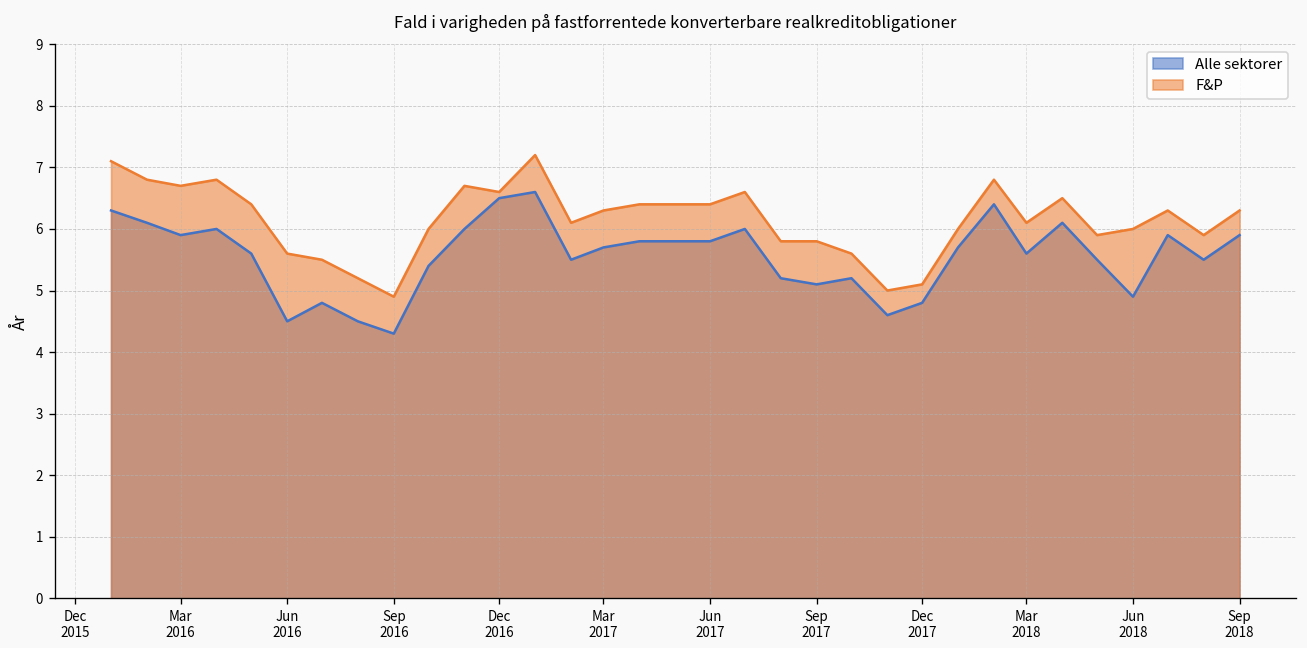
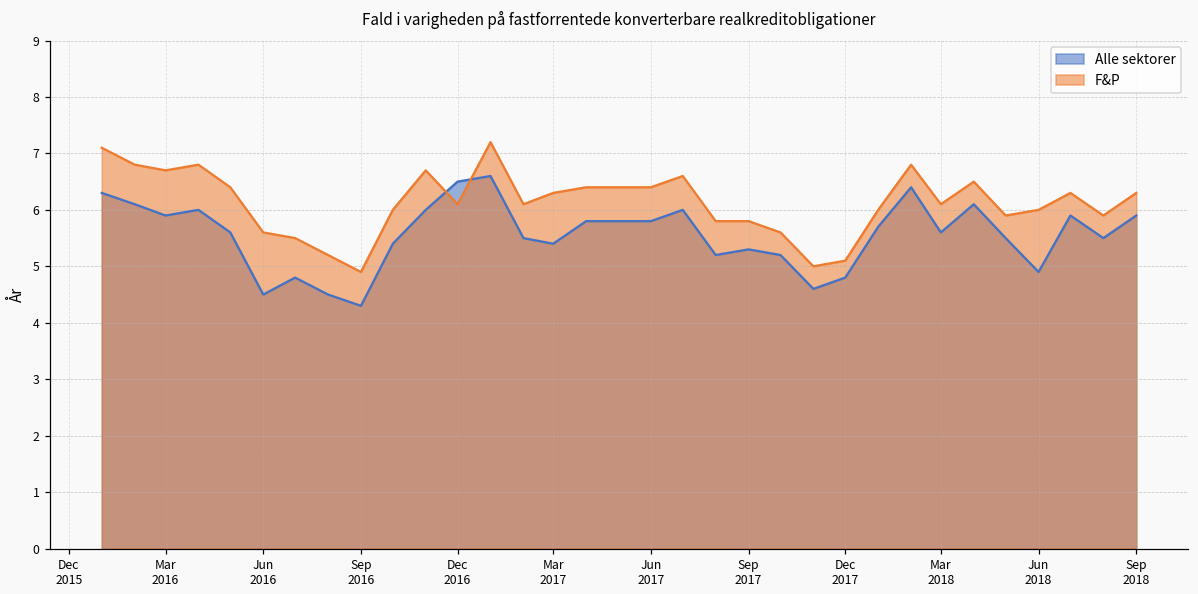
F&P, Dec 2016: 6.6 -> 6.1
Alle sektorer, Mar 2017: 5.7 -> 5.4
Alle sektorer, Sep 2017: 5.1 -> 5.3
